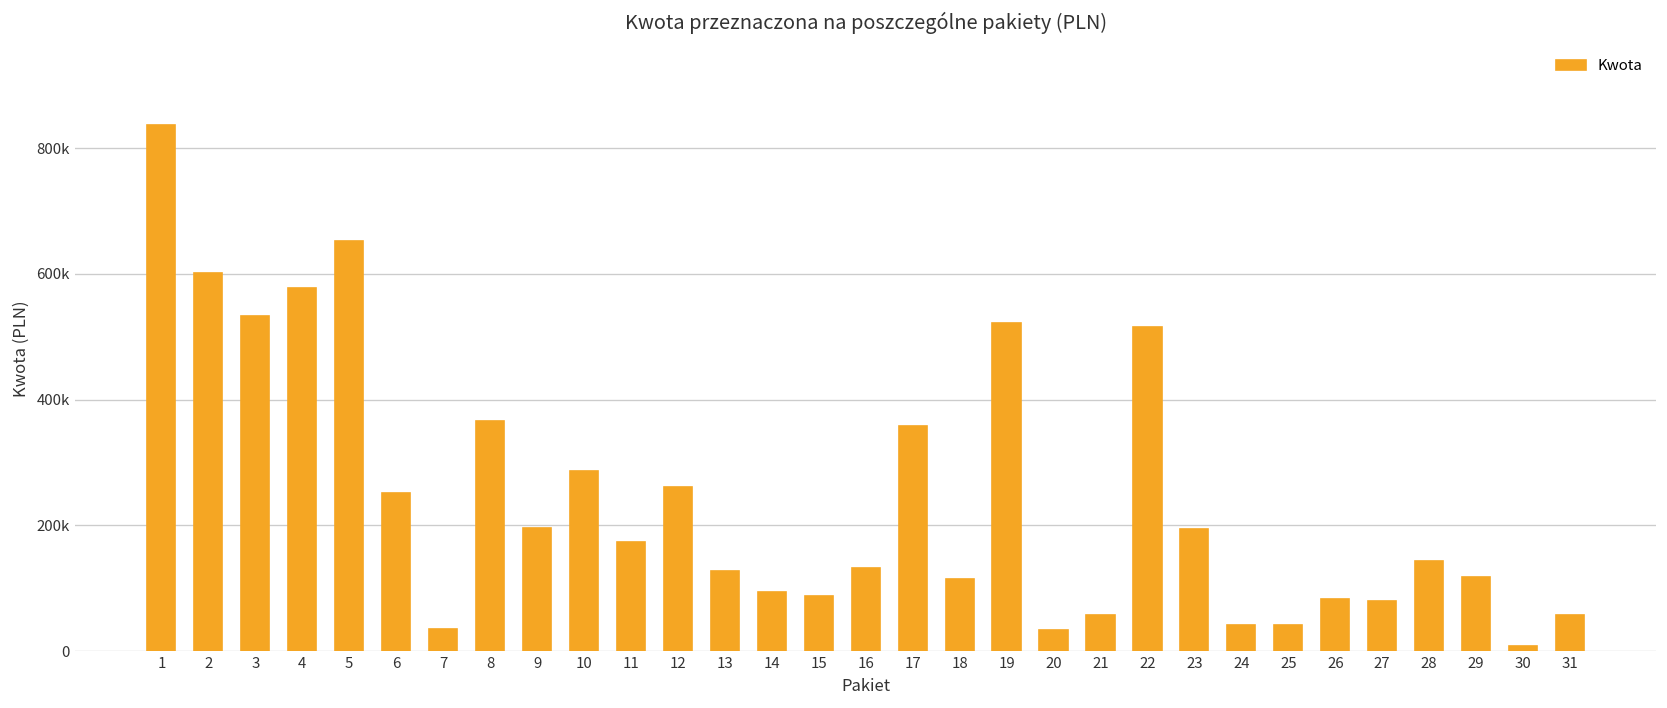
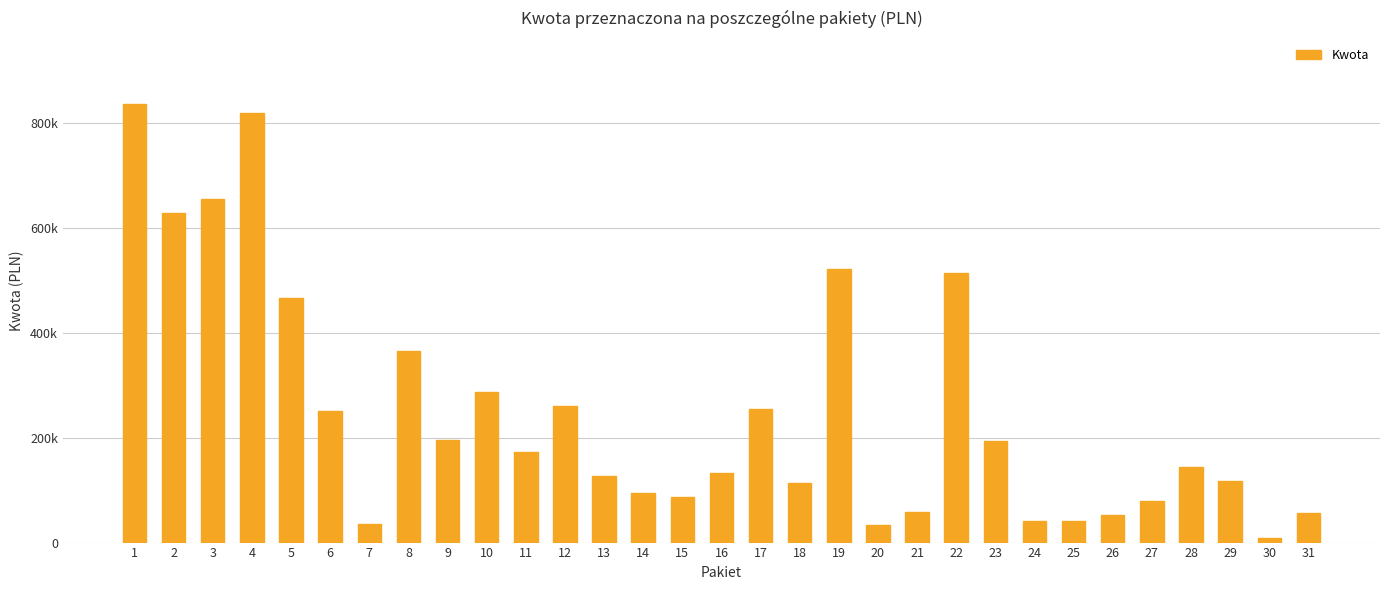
2: 600000 -> 630000
3: 530000 -> 650000
4: 580000 -> 820000
5: 650000 -> 470000
17: 360000 -> 260000
26: 80000 -> 50000
